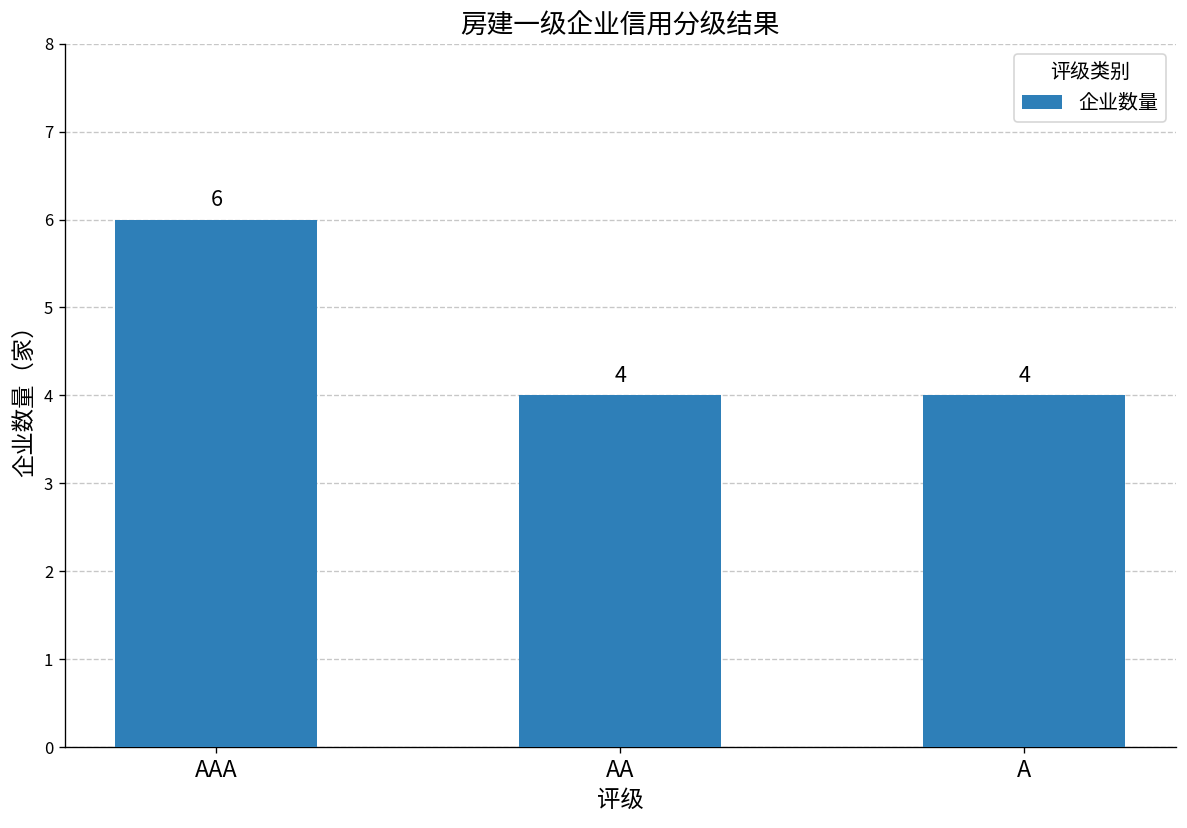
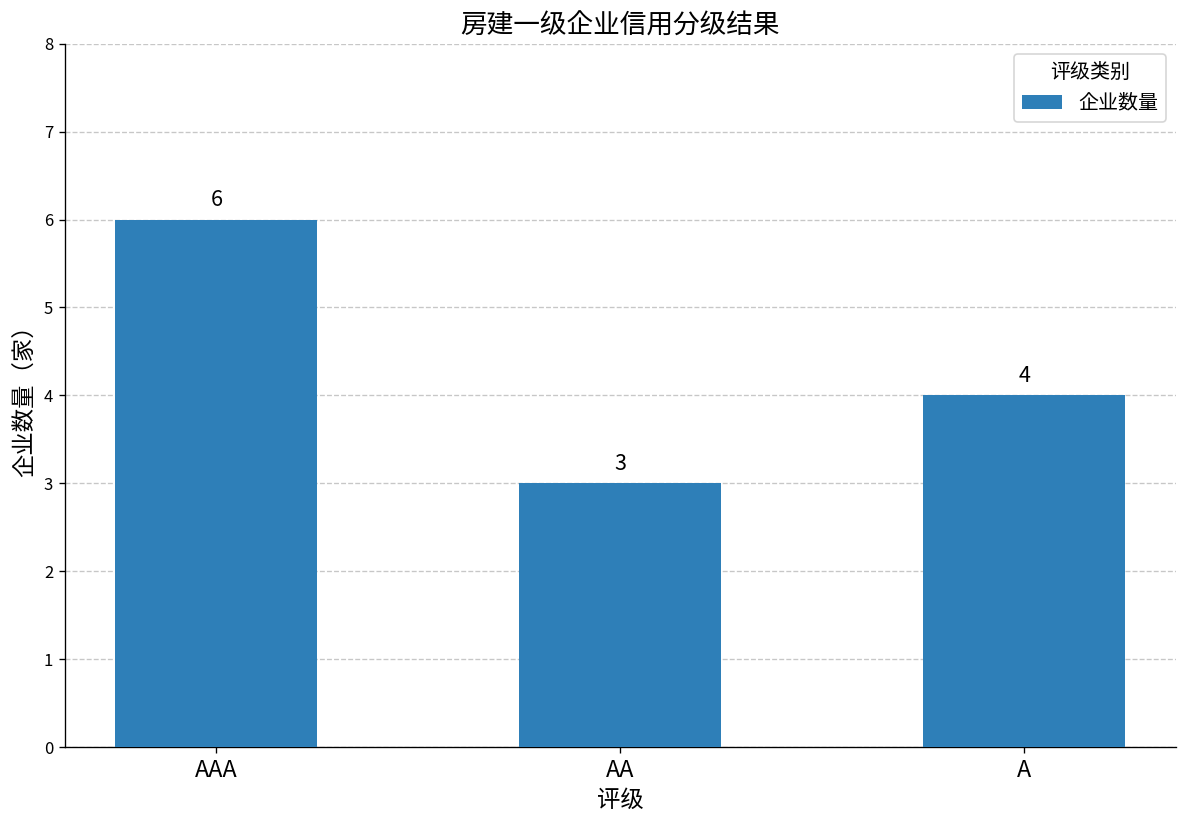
AA: 4 -> 3
